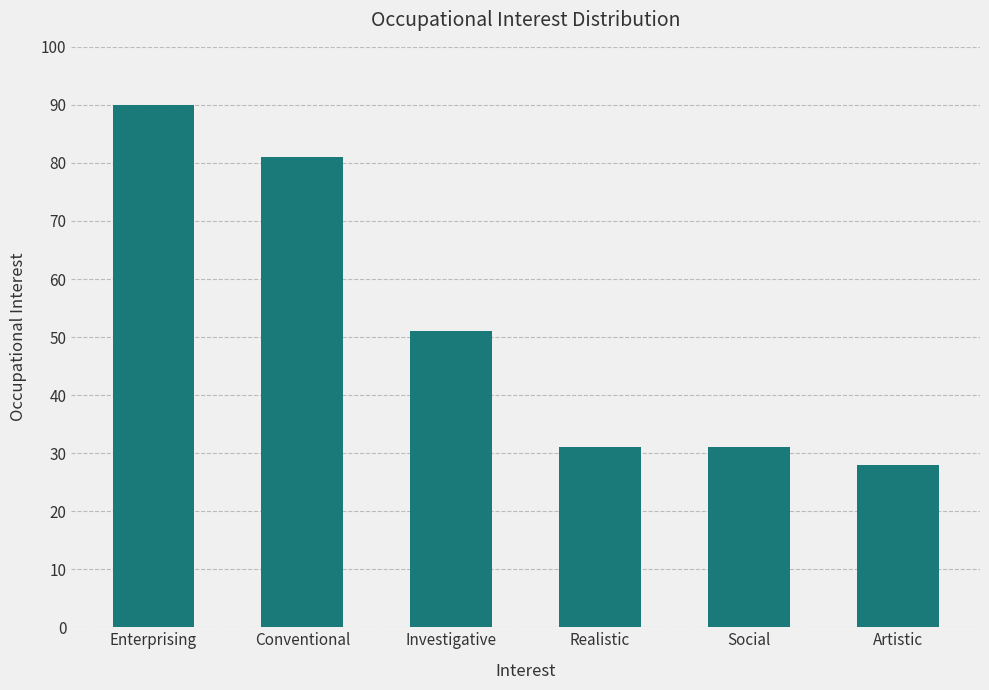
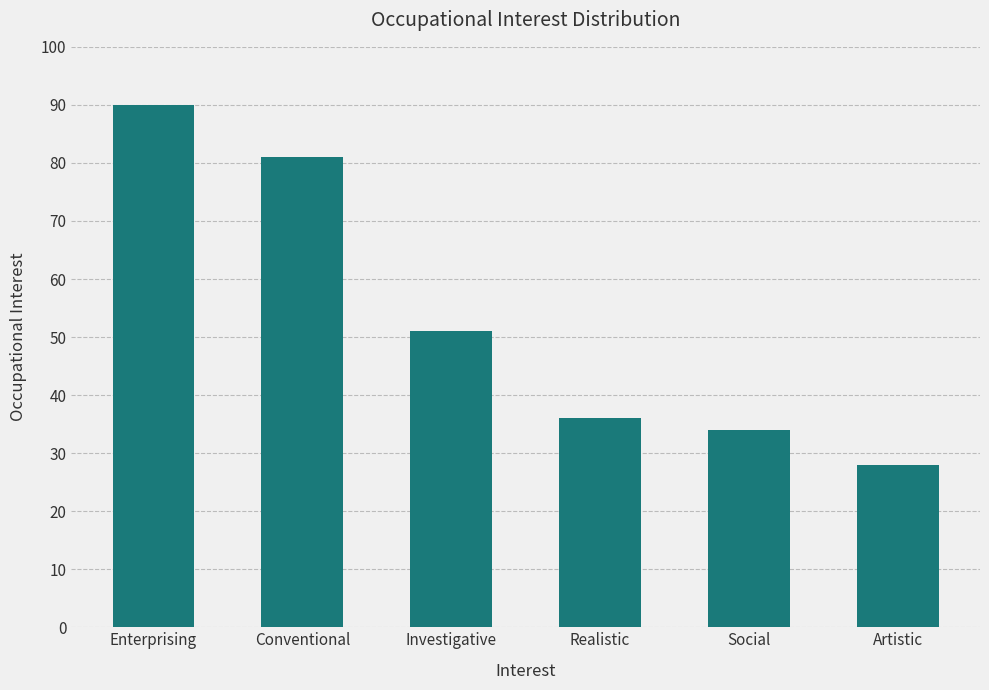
Realistic: 31 -> 36
Social: 31 -> 34
